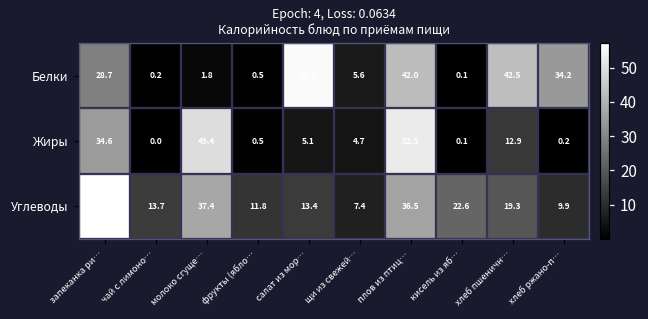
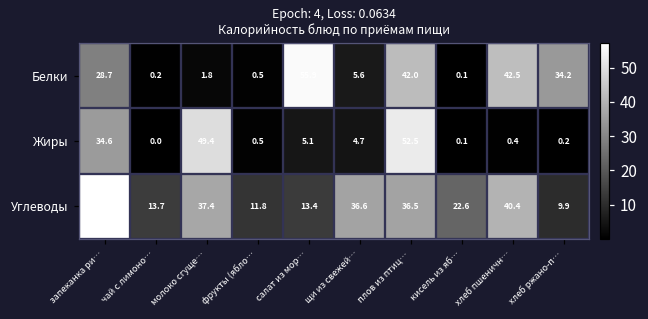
Жиры, хлеб пшеничн…: 12.9 -> 0.4
Углеводы, щи из свежей…: 7.4 -> 36.6
Углеводы, хлеб пшеничн…: 19.3 -> 40.4
